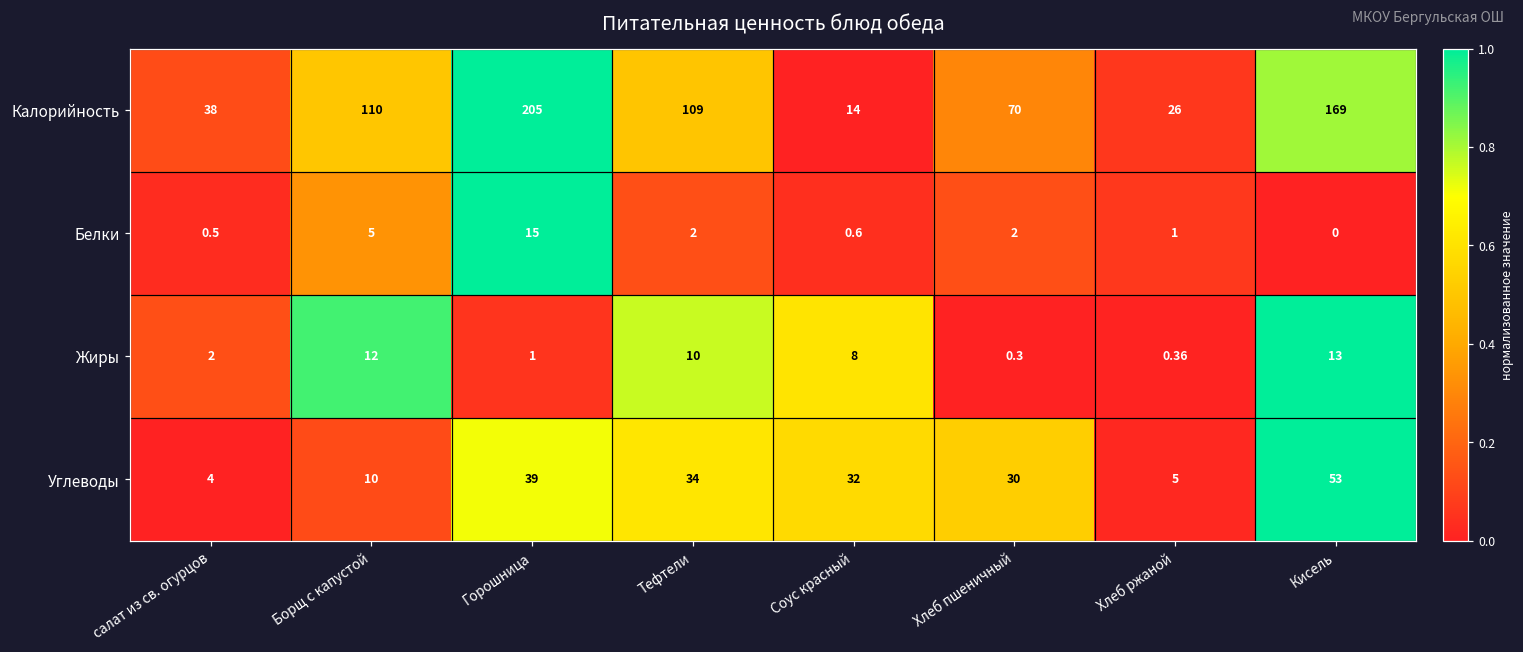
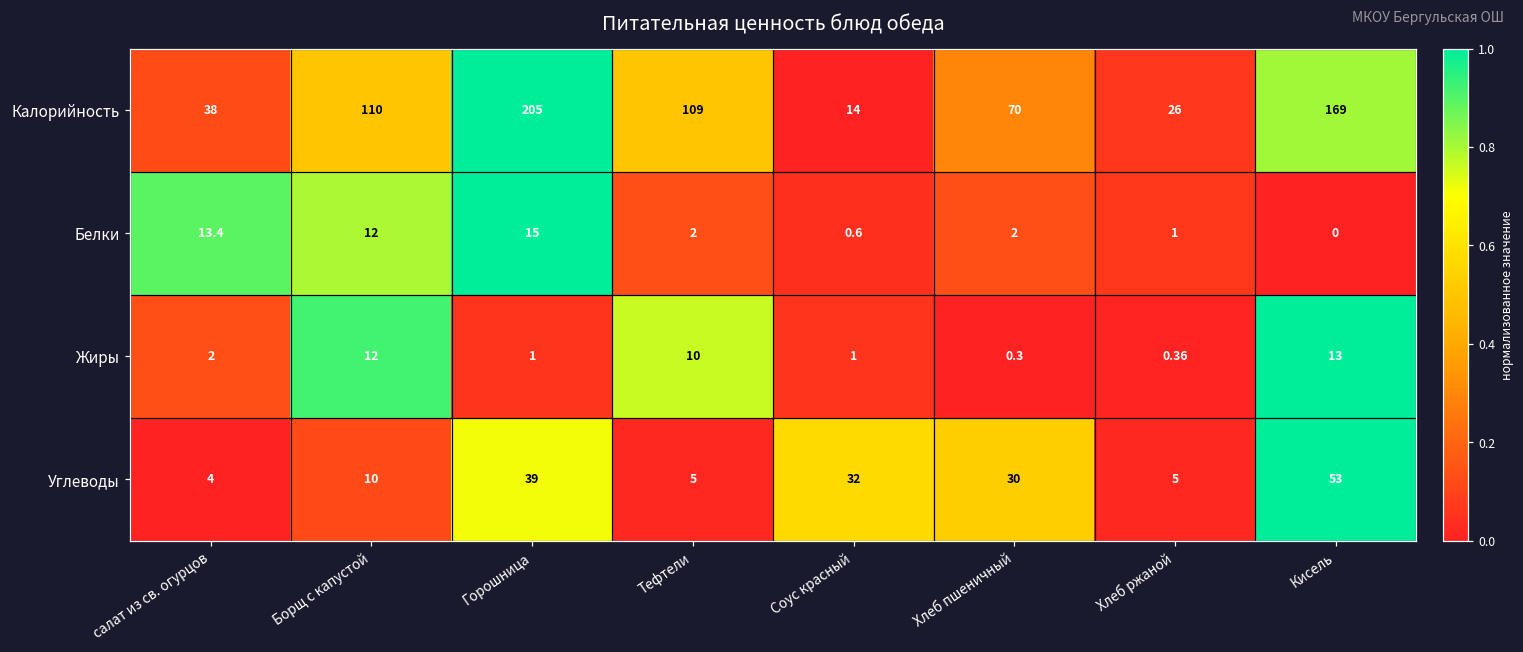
Белки, салат из св. огурцов: 0.5 -> 13.4
Белки, Борщ с капустой: 5 -> 12
Жиры, Соус красный: 8 -> 1
Углеводы, Тефтели: 34 -> 5
